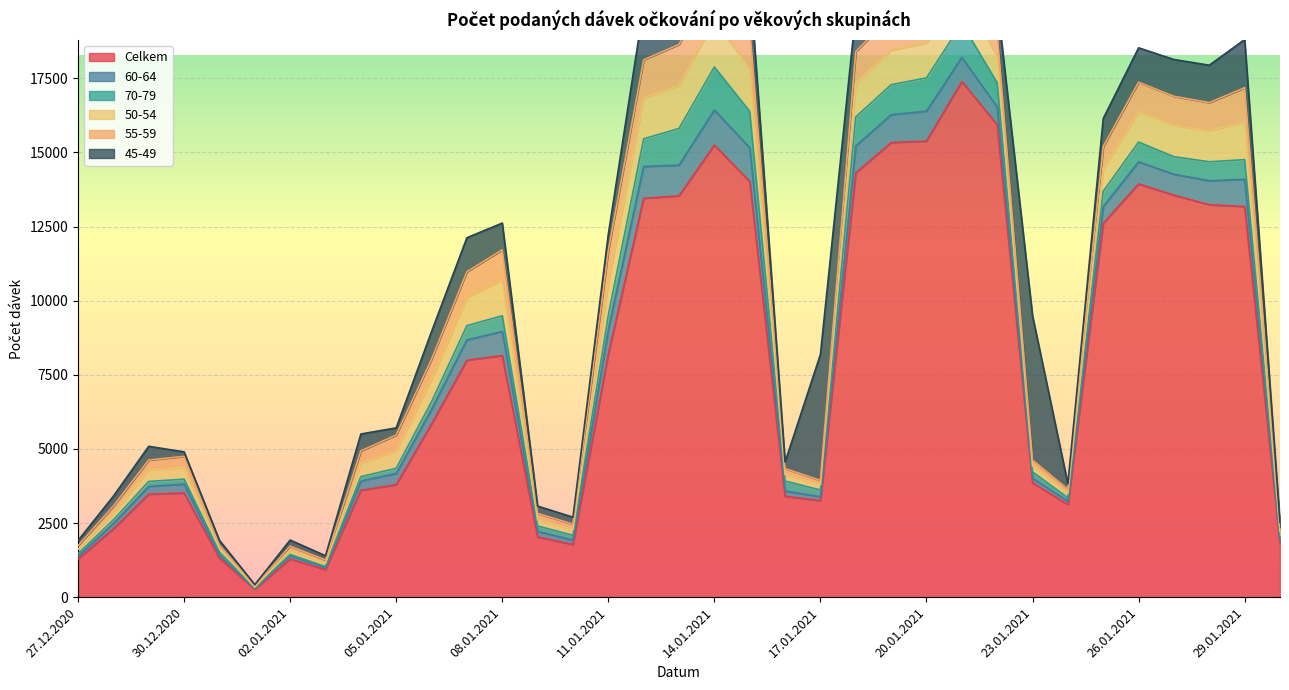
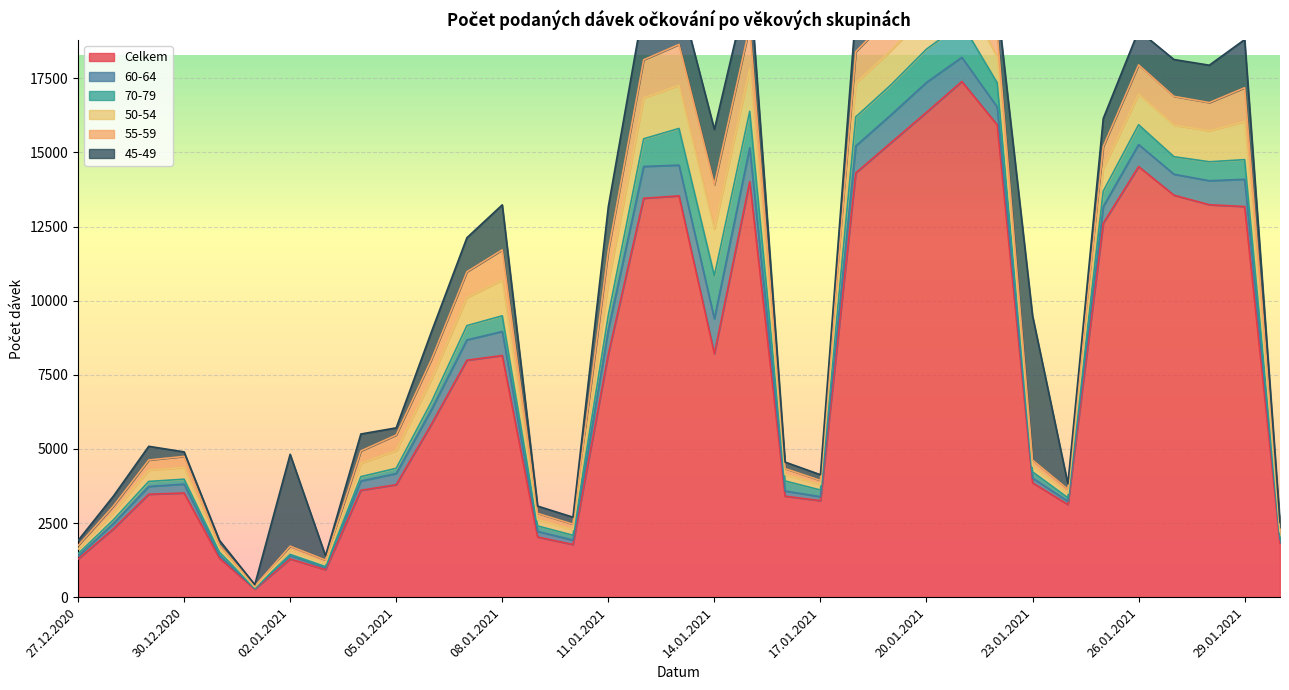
45-49, 02.01.2021: 200 -> 3100
45-49, 08.01.2021: 900 -> 1500
45-49, 11.01.2021: 600 -> 1500
Celkem, 14.01.2021: 15300 -> 8200
45-49, 17.01.2021: 4300 -> 200
Celkem, 20.01.2021: 15400 -> 16400
Celkem, 26.01.2021: 13900 -> 14500
